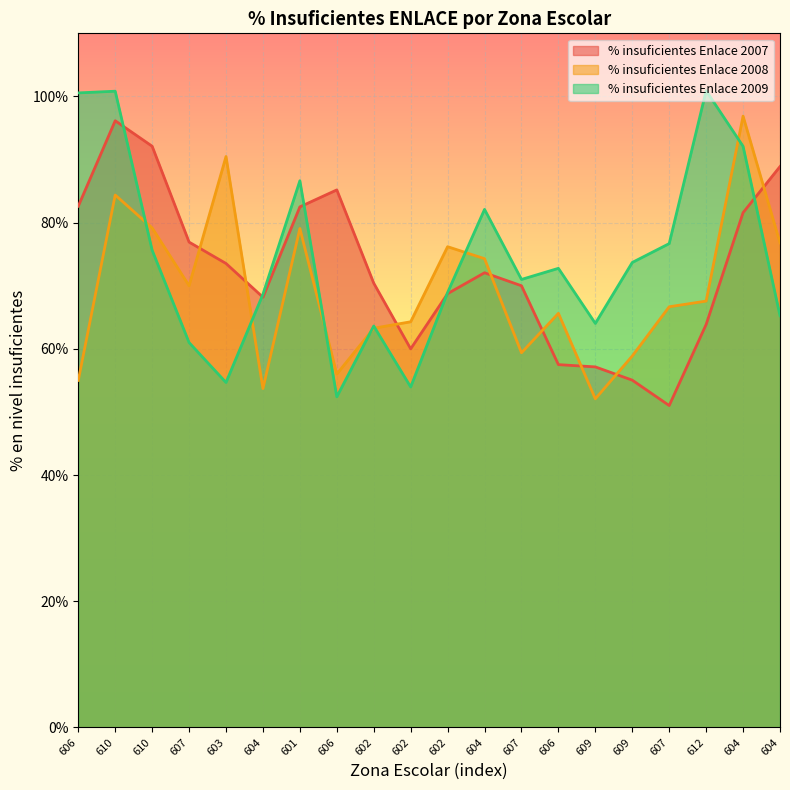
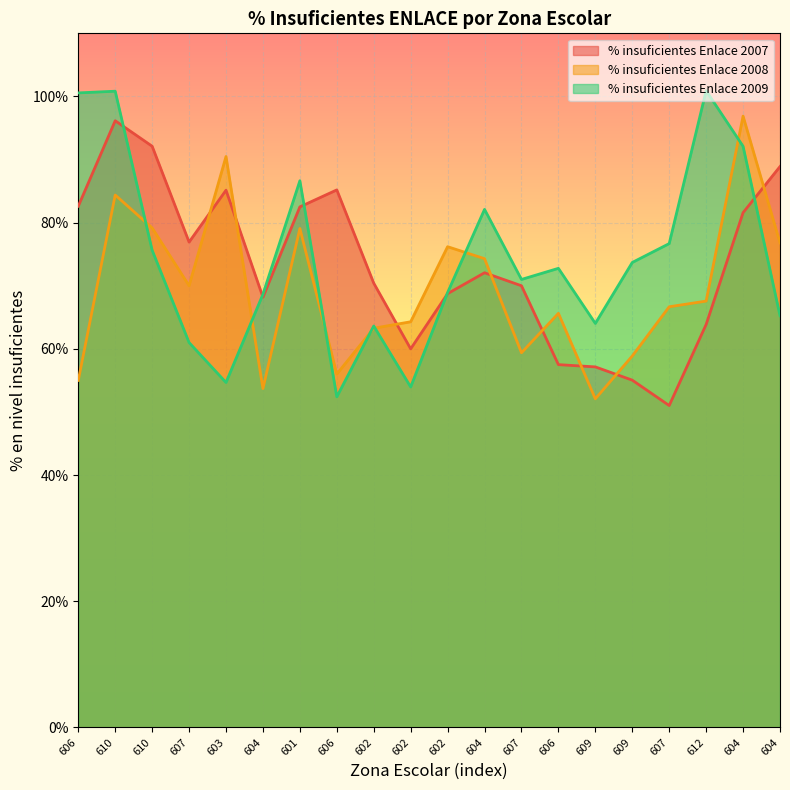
% insuficientes Enlace 2007, 603: 74% -> 85%
